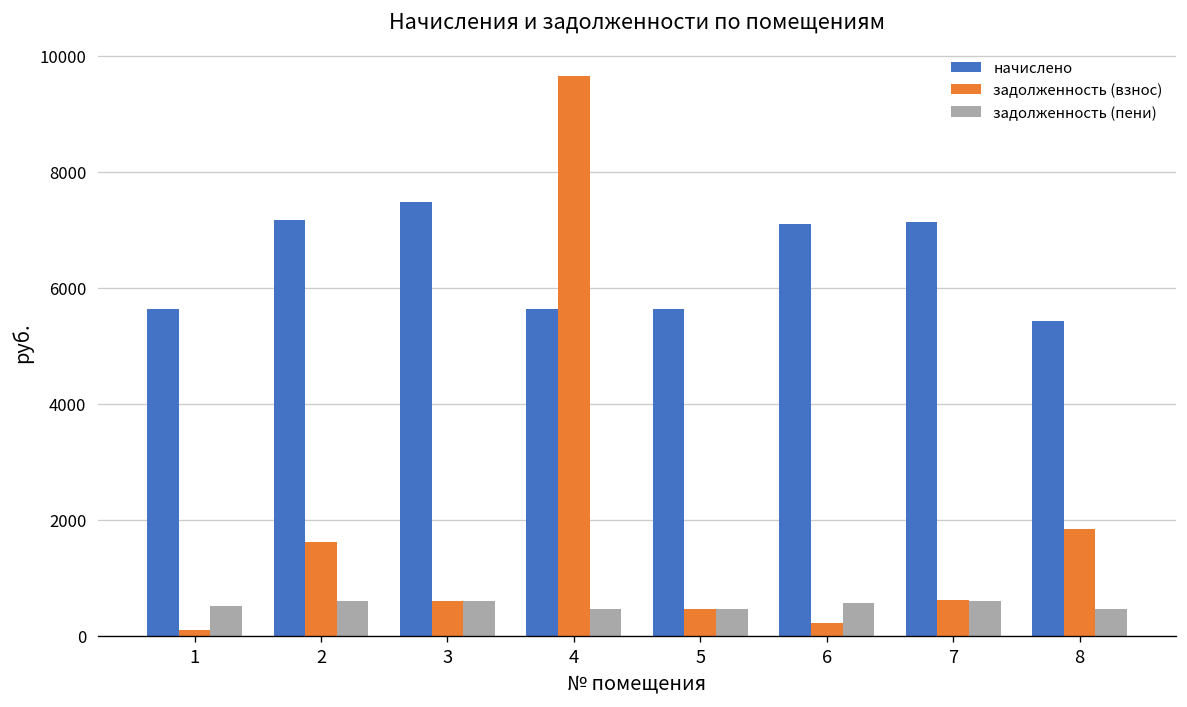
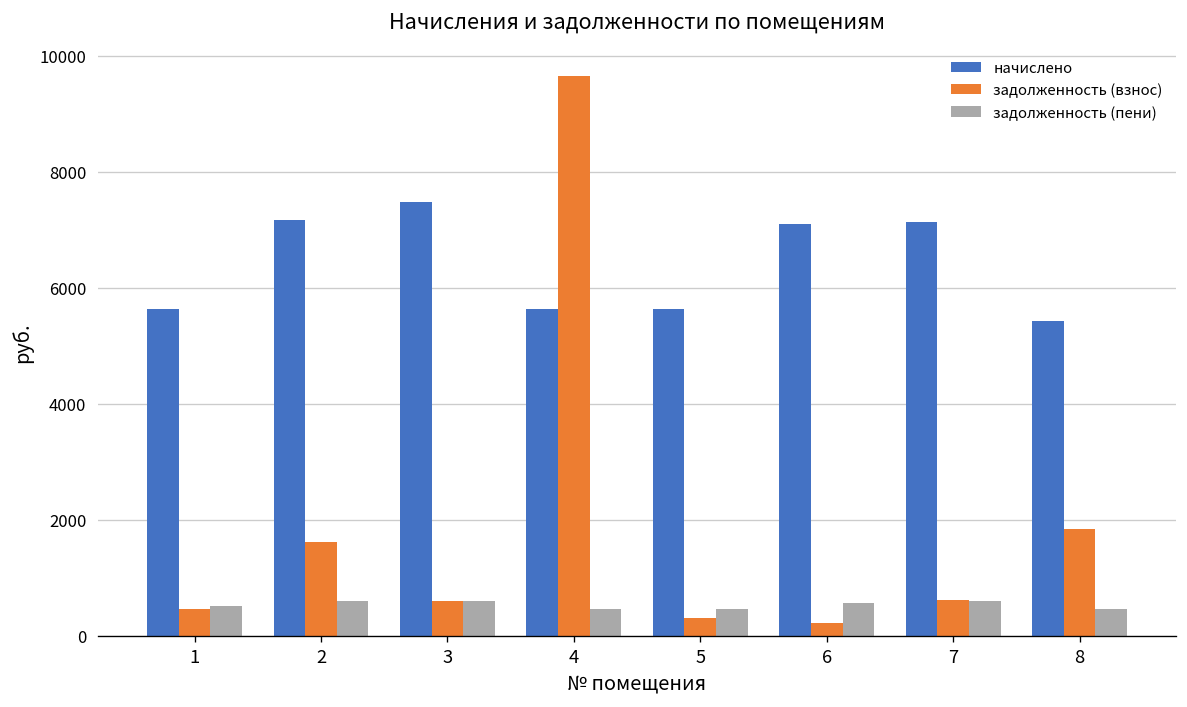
задолженность (взнос), 1: 100 -> 500
задолженность (взнос), 5: 500 -> 300
